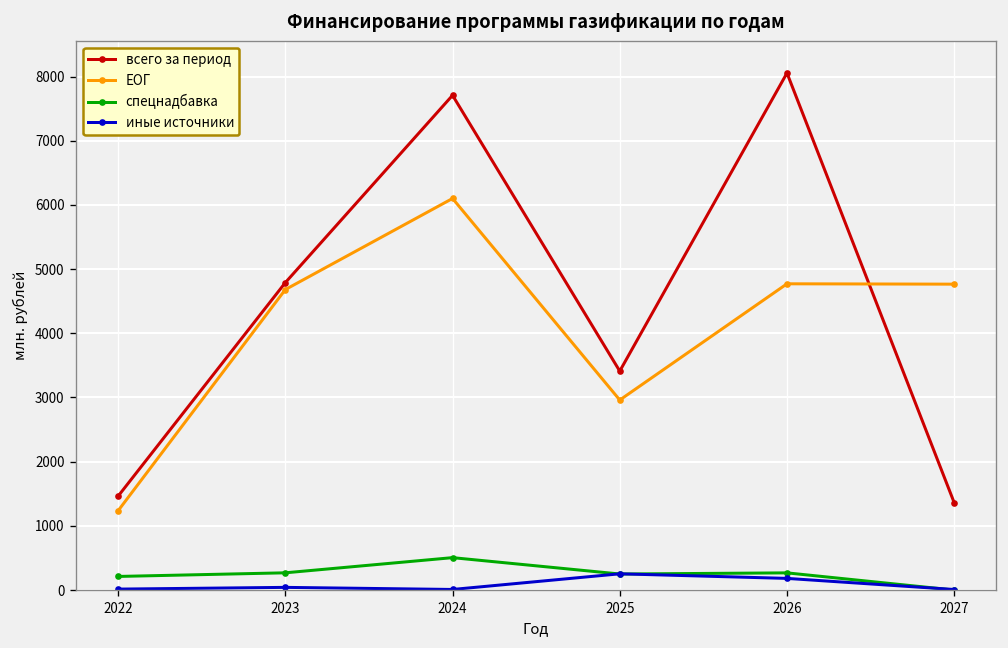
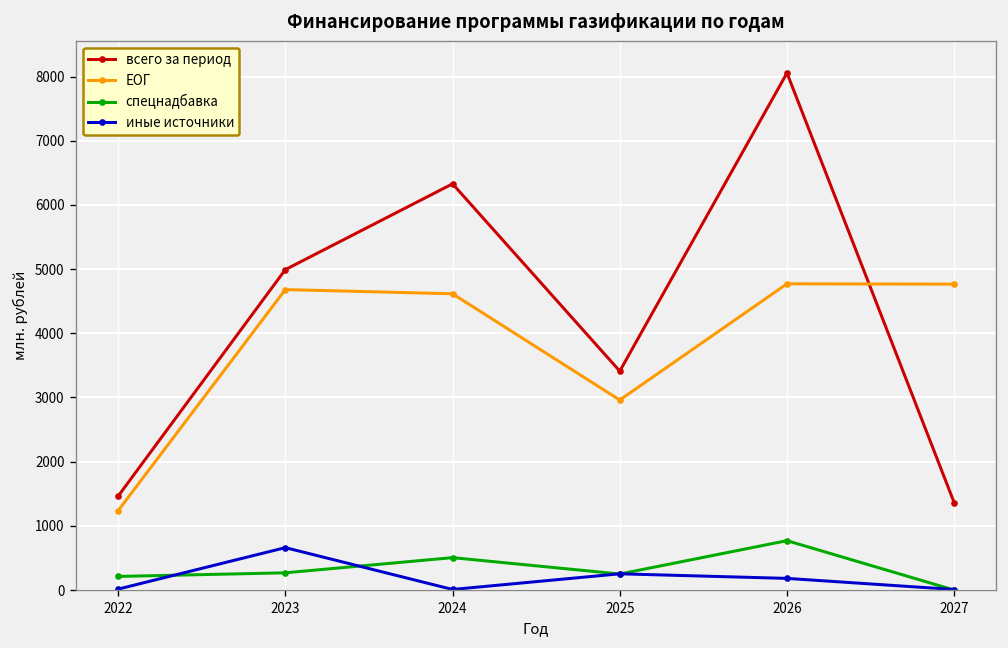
всего за период, 2023: 4800 -> 5000
иные источники, 2023: 0 -> 700
всего за период, 2024: 7700 -> 6300
ЕОГ, 2024: 6100 -> 4600
спецнадбавка, 2026: 300 -> 800
